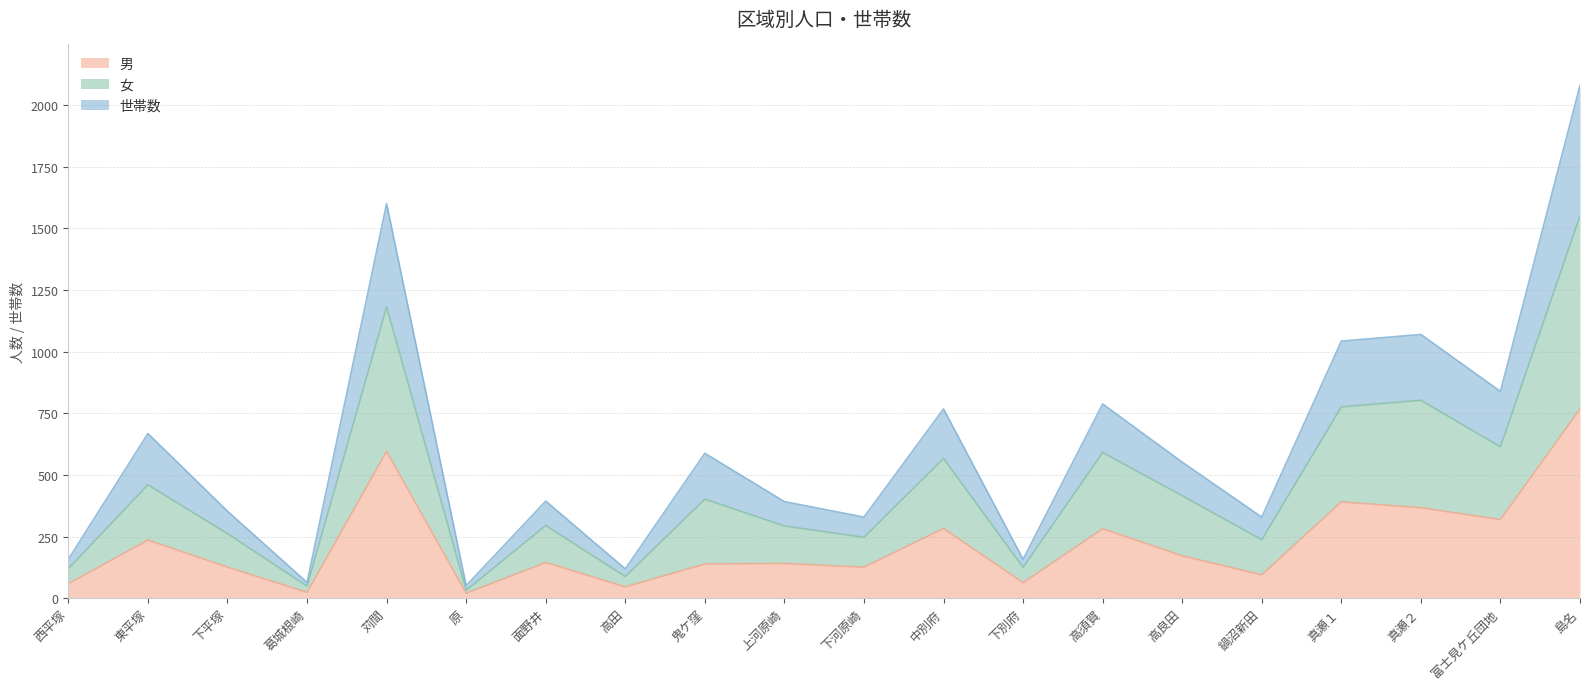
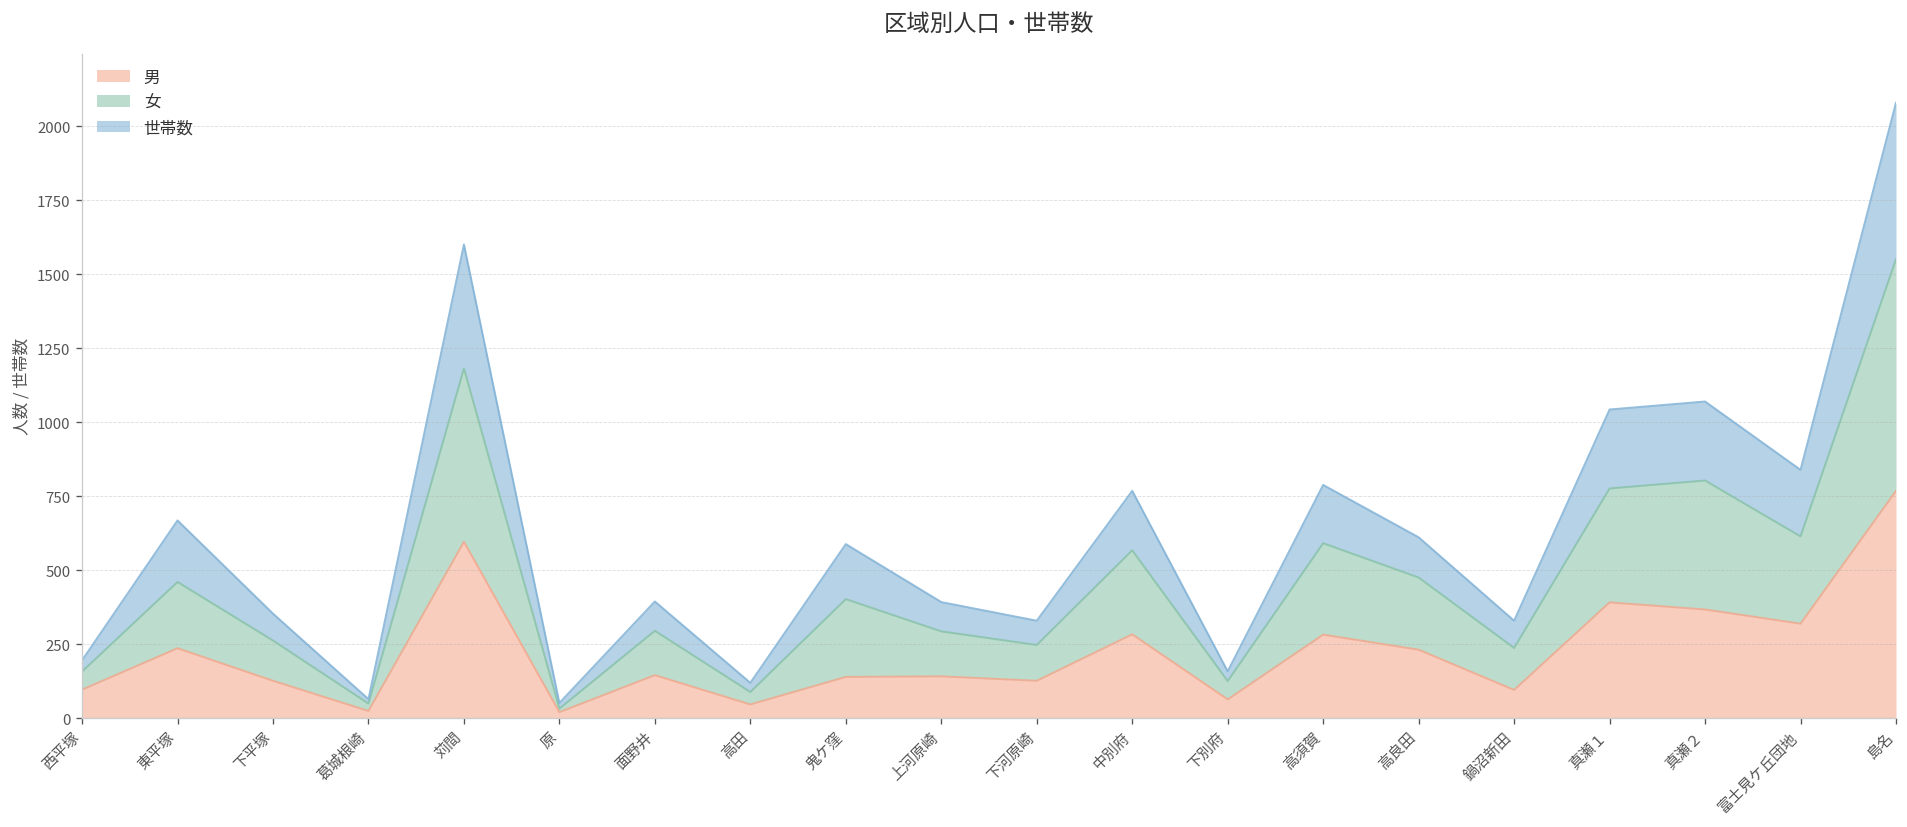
男, 西平塚: 60 -> 100
男, 高良田: 170 -> 230
